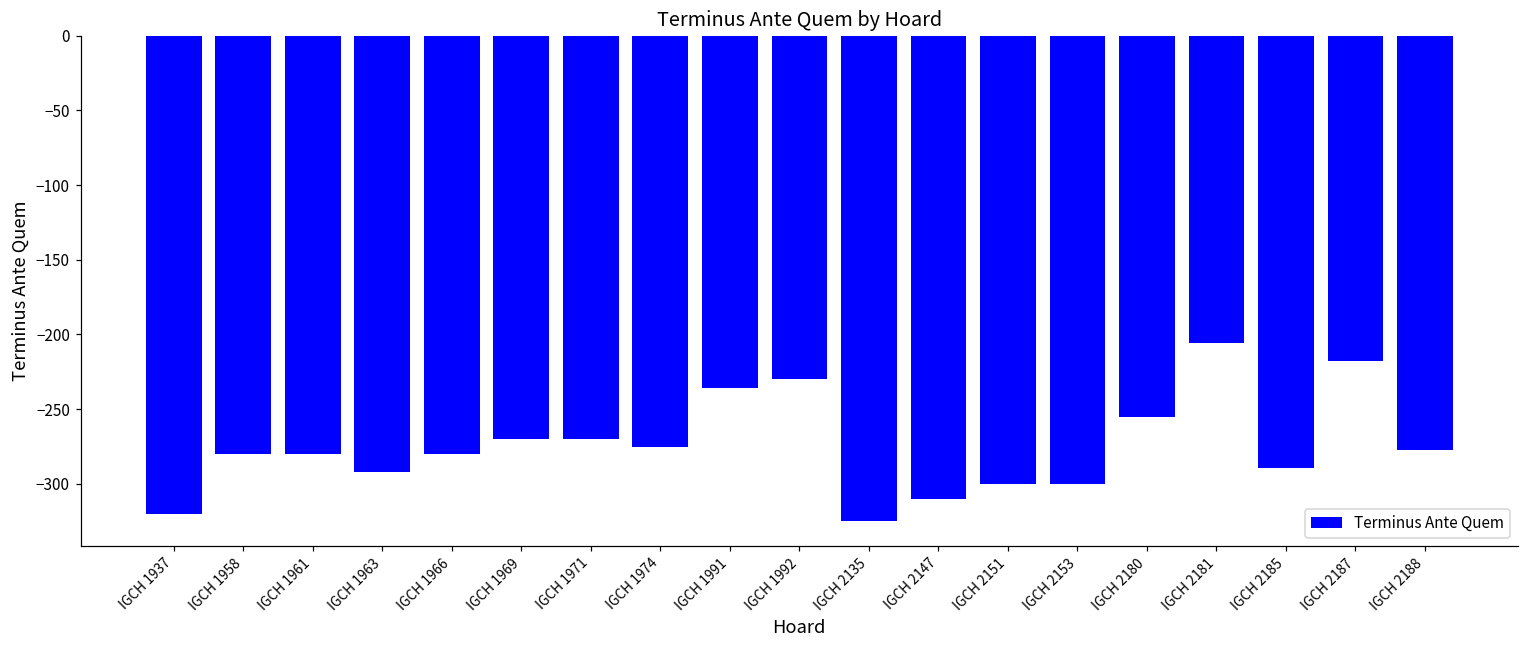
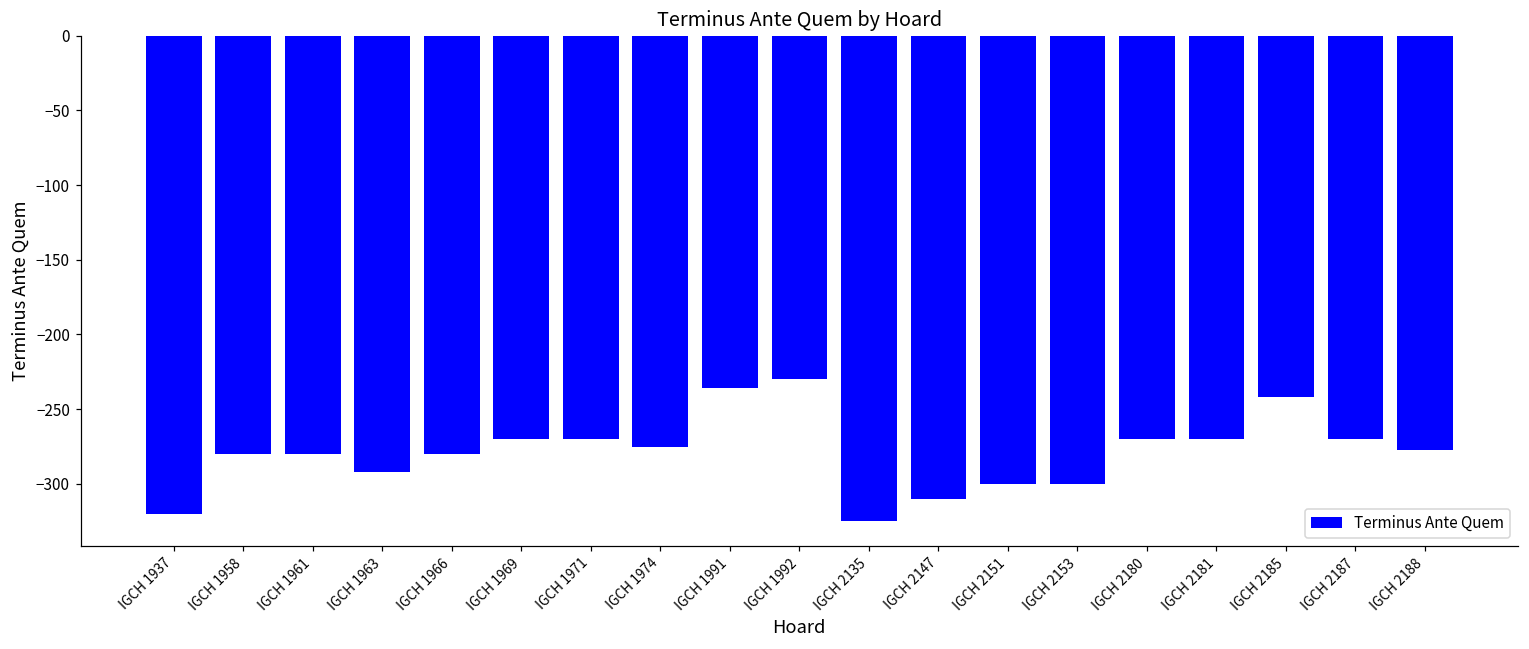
IGCH 2180: -255 -> -270
IGCH 2181: -206 -> -270
IGCH 2185: -289 -> -242
IGCH 2187: -218 -> -270
